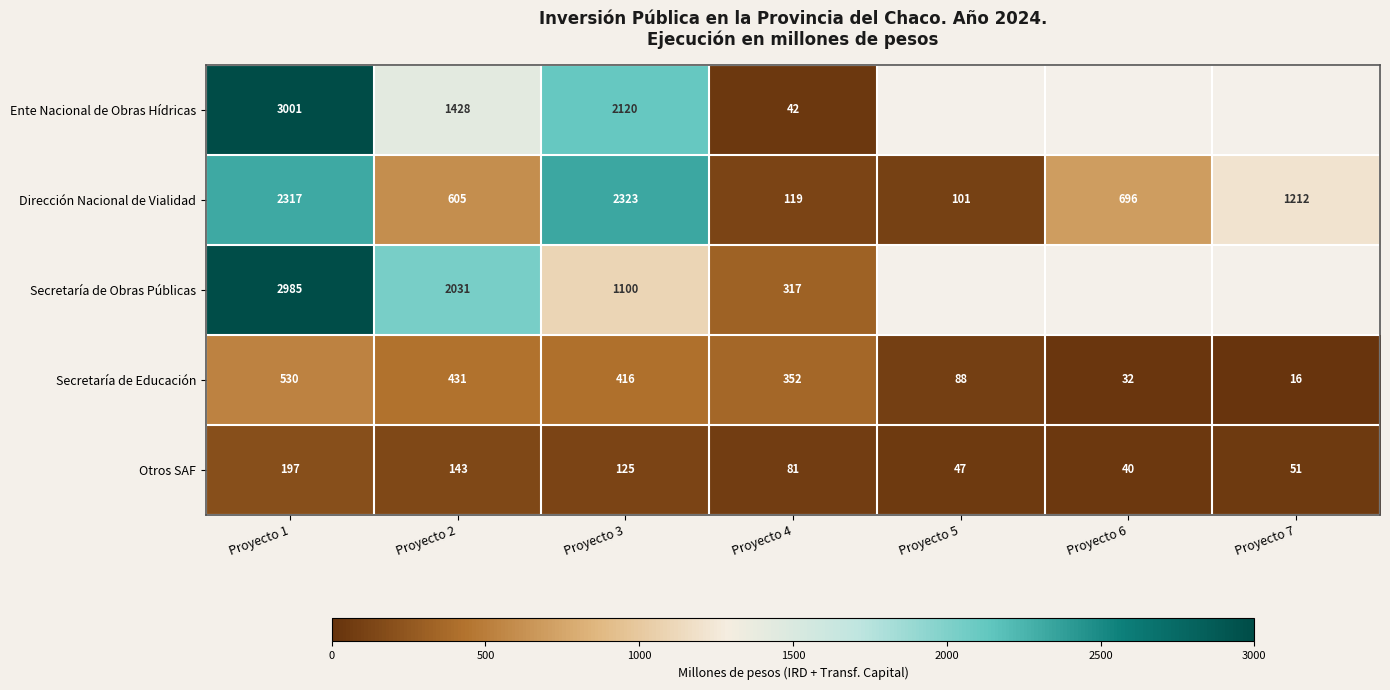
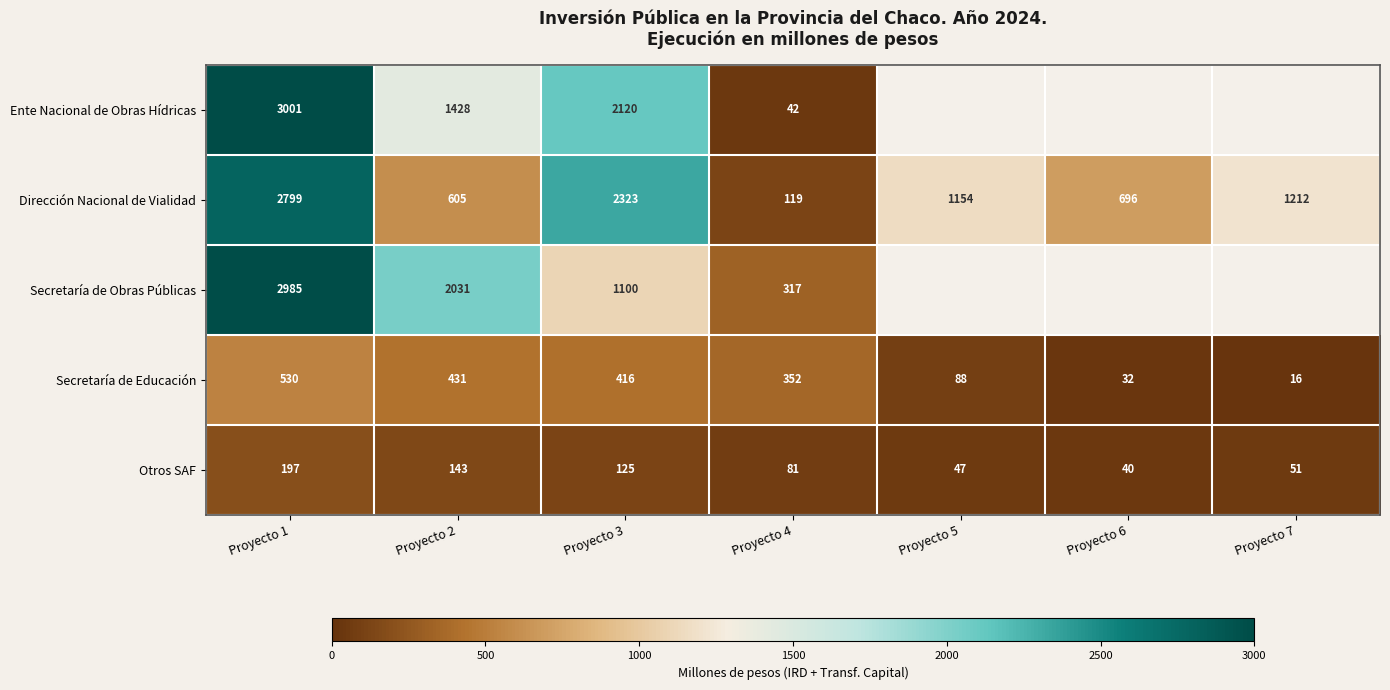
Dirección Nacional de Vialidad, Proyecto 1: 2317 -> 2799
Dirección Nacional de Vialidad, Proyecto 5: 101 -> 1154
